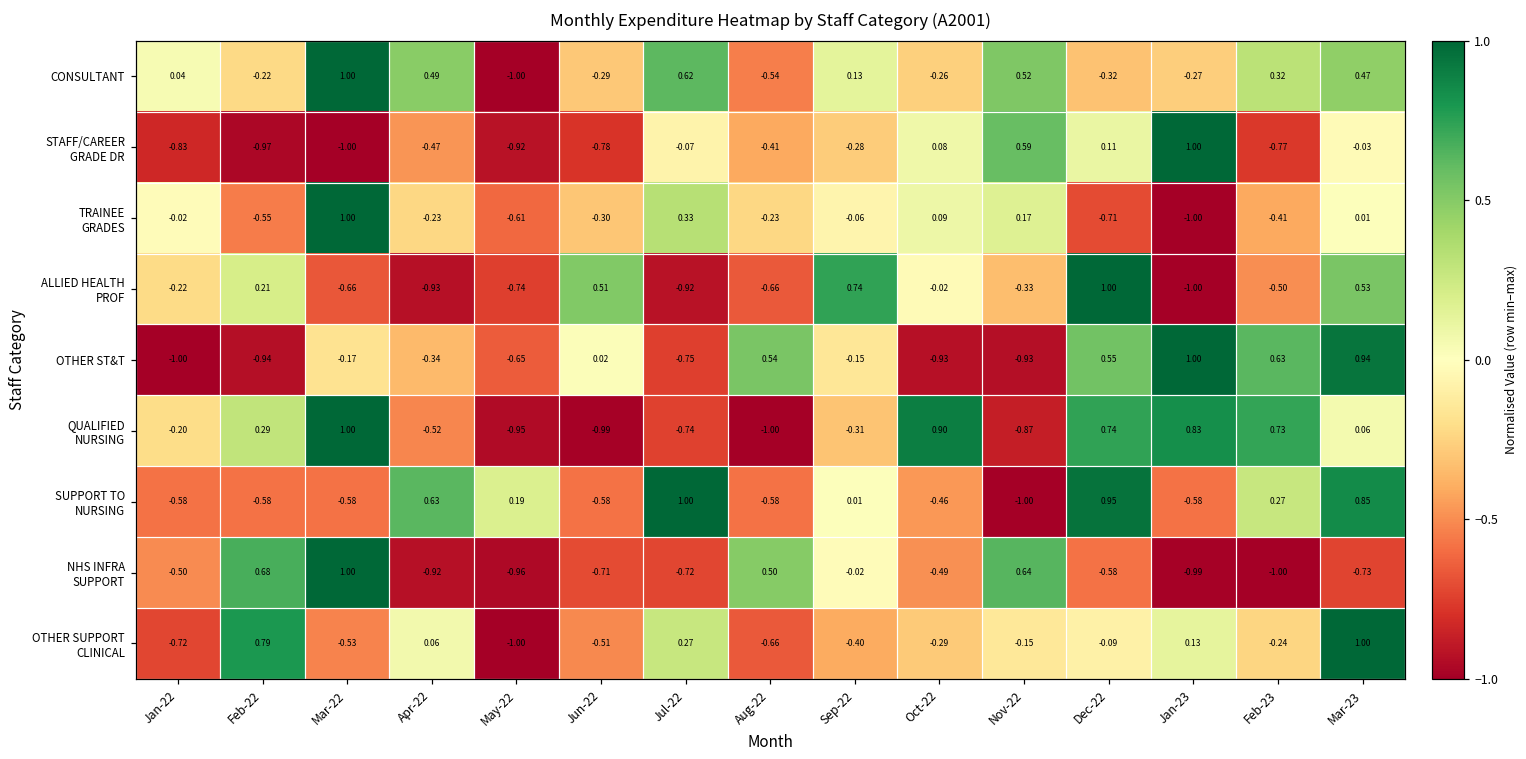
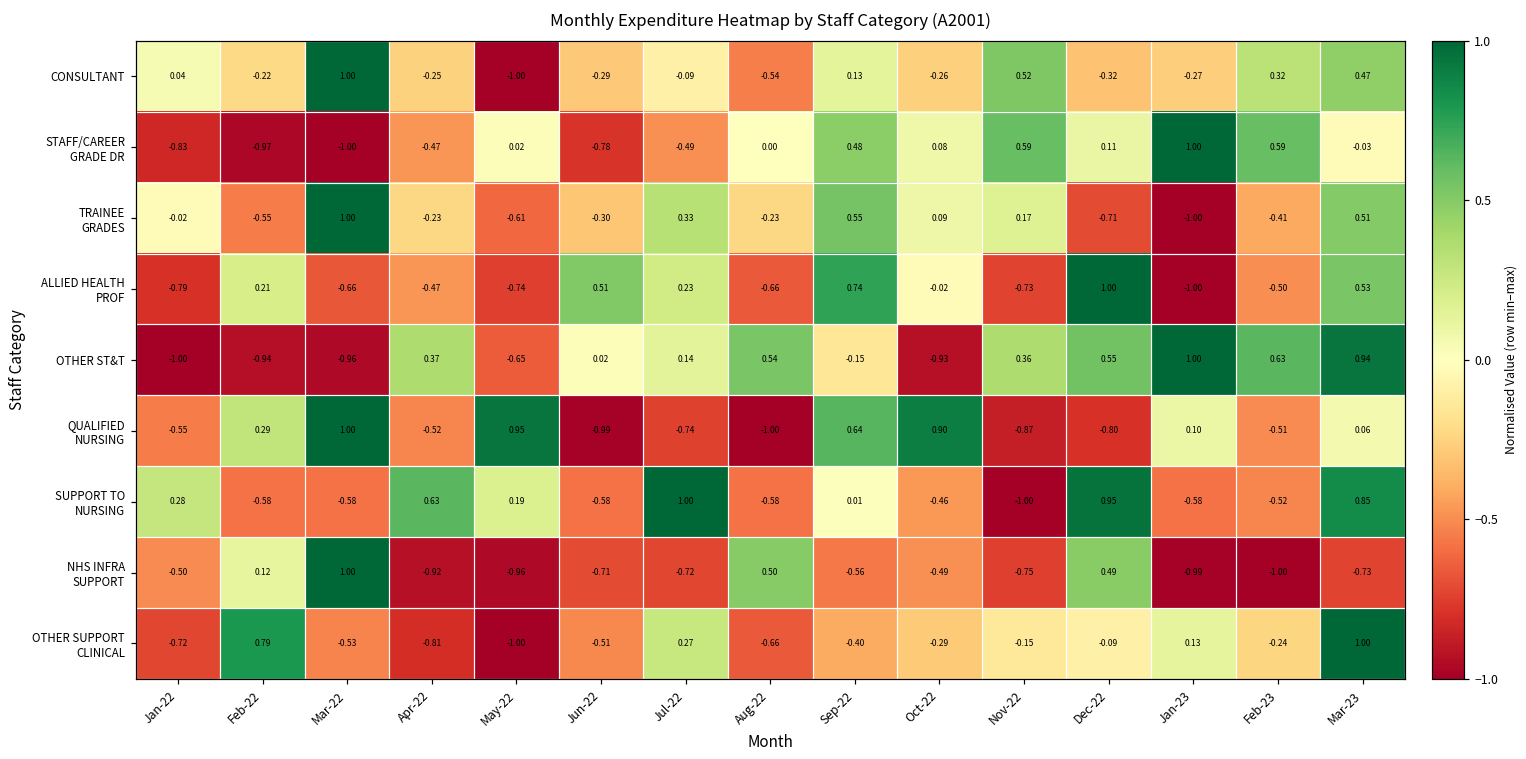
CONSULTANT, Apr-22: 0.49 -> -0.25
CONSULTANT, Jul-22: 0.62 -> -0.09
STAFF/CAREER GRADE DR, May-22: -0.92 -> 0.02
STAFF/CAREER GRADE DR, Jul-22: -0.07 -> -0.49
STAFF/CAREER GRADE DR, Aug-22: -0.41 -> 0.00
STAFF/CAREER GRADE DR, Sep-22: -0.28 -> 0.48
STAFF/CAREER GRADE DR, Feb-23: -0.77 -> 0.59
TRAINEE GRADES, Sep-22: -0.06 -> 0.55
TRAINEE GRADES, Mar-23: 0.01 -> 0.51
ALLIED HEALTH PROF, Jan-22: -0.22 -> -0.79
ALLIED HEALTH PROF, Apr-22: -0.93 -> -0.47
ALLIED HEALTH PROF, Jul-22: -0.92 -> 0.23
ALLIED HEALTH PROF, Nov-22: -0.33 -> -0.73
OTHER ST&T, Mar-22: -0.17 -> -0.96
OTHER ST&T, Apr-22: -0.34 -> 0.37
OTHER ST&T, Jul-22: -0.75 -> 0.14
OTHER ST&T, Nov-22: -0.93 -> 0.36
QUALIFIED NURSING, Jan-22: -0.20 -> -0.55
QUALIFIED NURSING, May-22: -0.95 -> 0.95
QUALIFIED NURSING, Sep-22: -0.31 -> 0.64
QUALIFIED NURSING, Dec-22: 0.74 -> -0.80
QUALIFIED NURSING, Jan-23: 0.83 -> 0.10
QUALIFIED NURSING, Feb-23: 0.73 -> -0.51
SUPPORT TO NURSING, Jan-22: -0.58 -> 0.28
SUPPORT TO NURSING, Feb-23: 0.27 -> -0.52
NHS INFRA SUPPORT, Feb-22: 0.68 -> 0.12
NHS INFRA SUPPORT, Sep-22: -0.02 -> -0.56
NHS INFRA SUPPORT, Nov-22: 0.64 -> -0.75
NHS INFRA SUPPORT, Dec-22: -0.58 -> 0.49
OTHER SUPPORT CLINICAL, Apr-22: 0.06 -> -0.81
